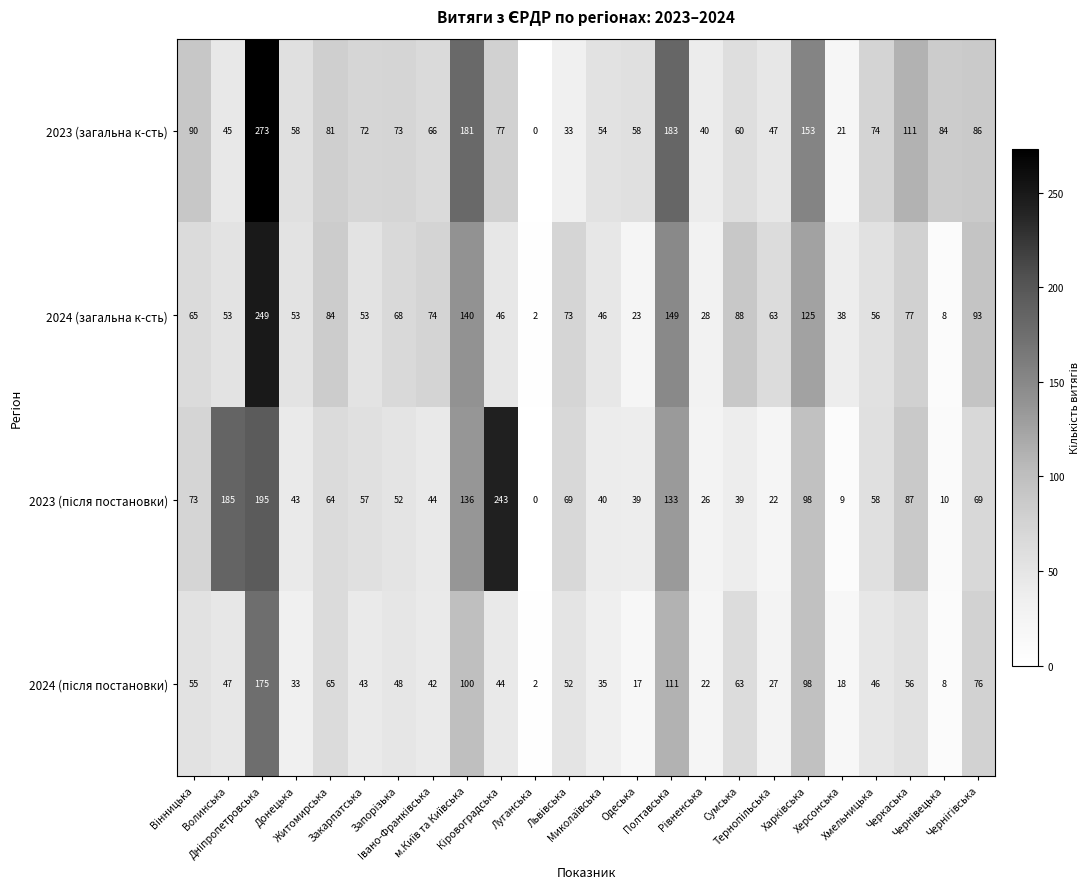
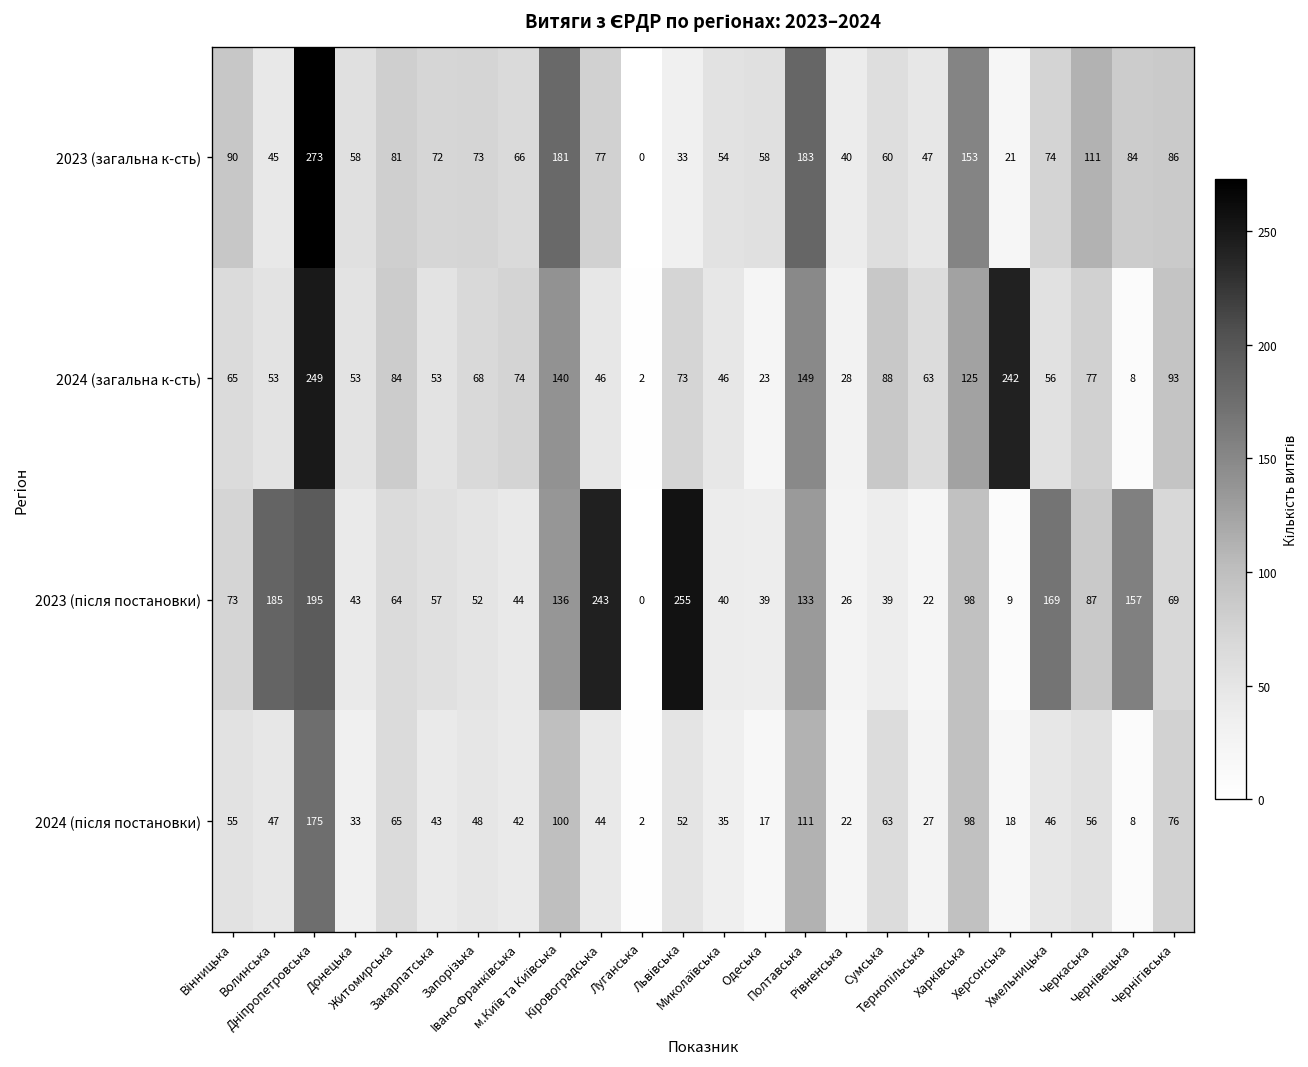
2024 (загальна к-сть), Херсонська: 38 -> 242
2023 (після постановки), Львівська: 69 -> 255
2023 (після постановки), Хмельницька: 58 -> 169
2023 (після постановки), Чернівецька: 10 -> 157
